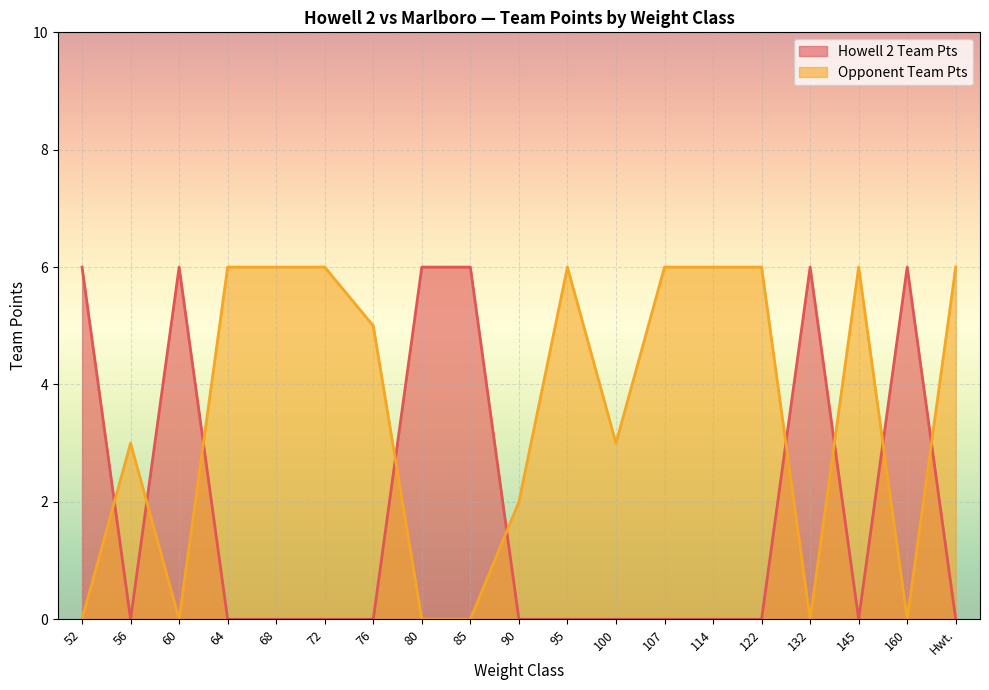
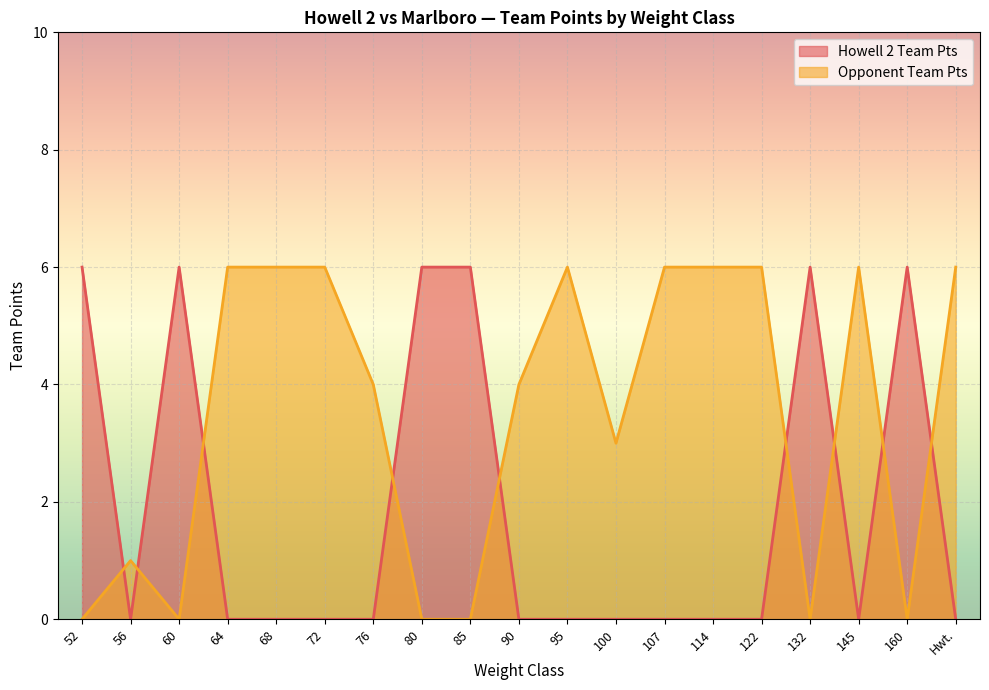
Opponent Team Pts, 56: 3 -> 1
Opponent Team Pts, 76: 5 -> 4
Opponent Team Pts, 90: 2 -> 4
